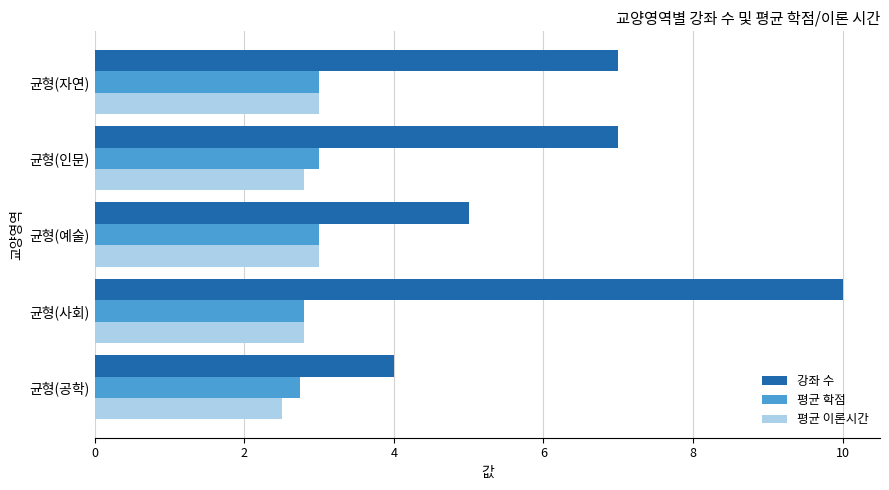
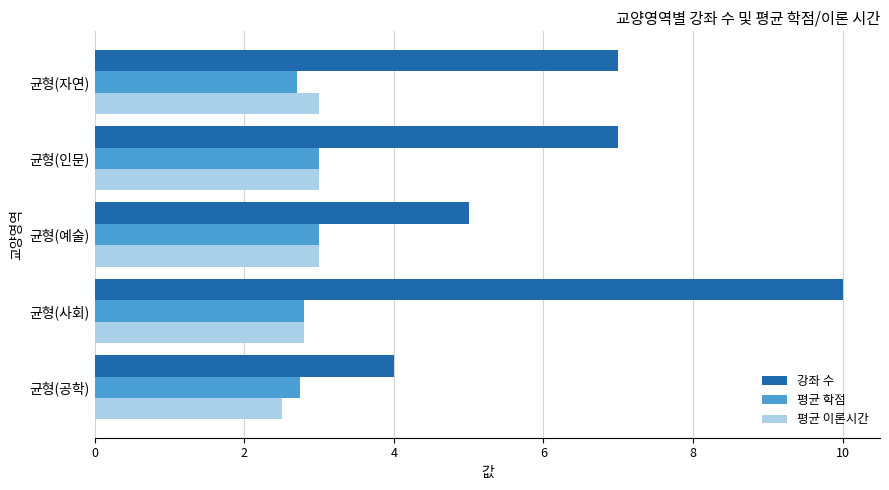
평균 학점, 균형(자연): 3.0 -> 2.7
평균 이론시간, 균형(인문): 2.8 -> 3.0
